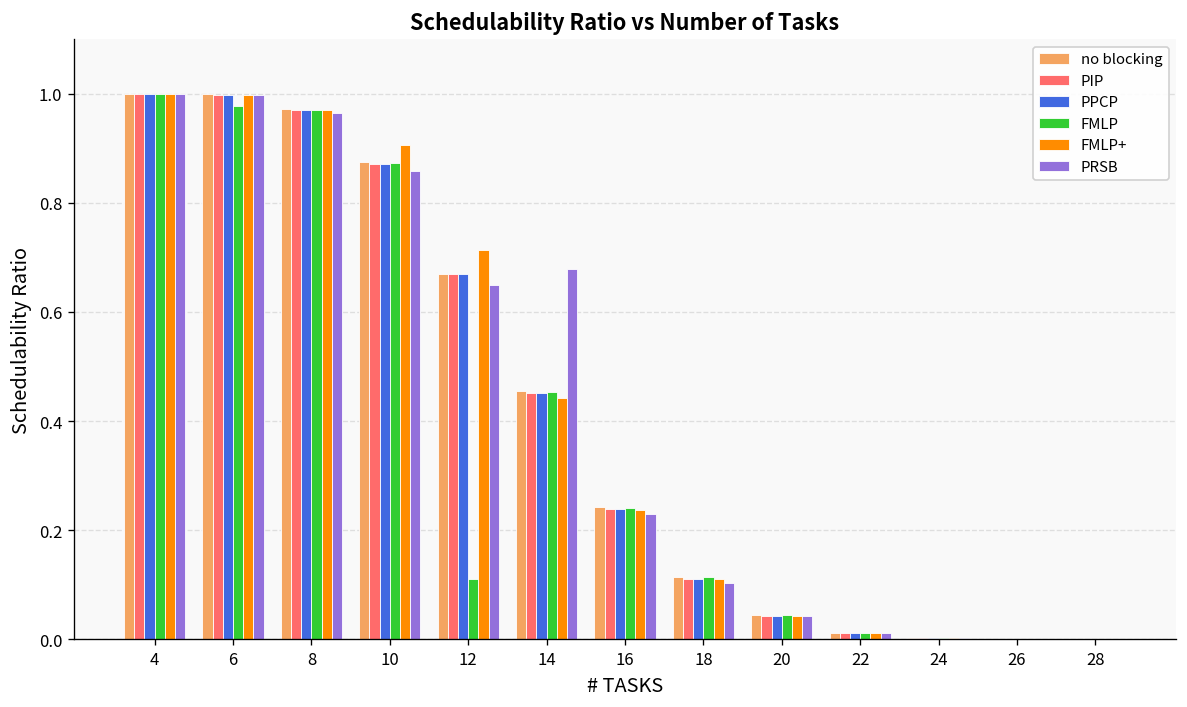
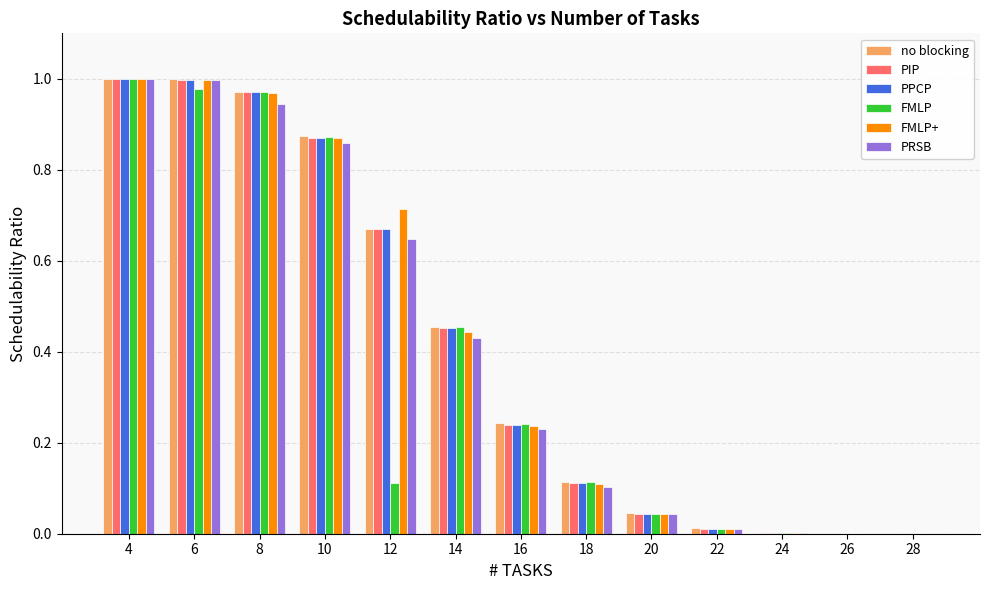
PRSB, 8: 0.96 -> 0.94
FMLP+, 10: 0.91 -> 0.87
PRSB, 14: 0.68 -> 0.43
